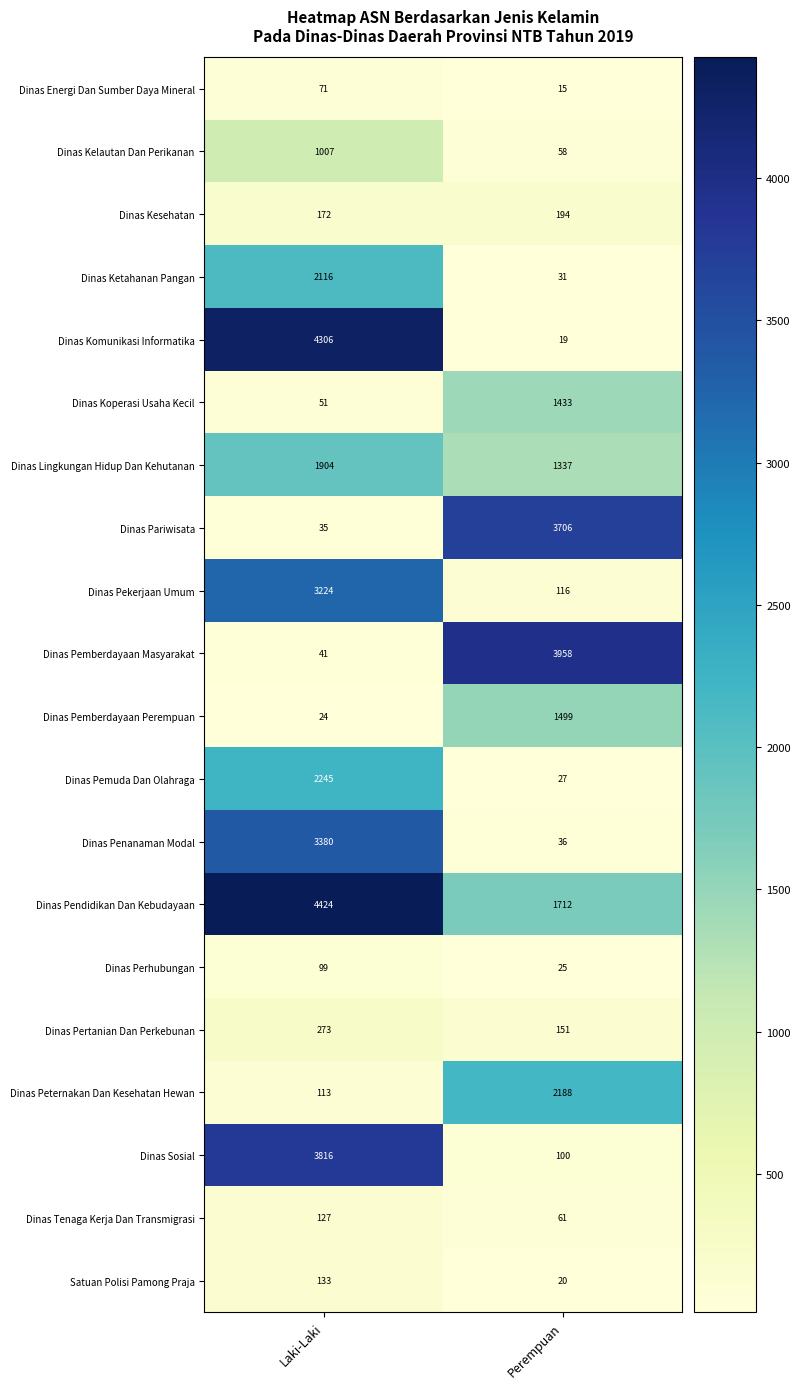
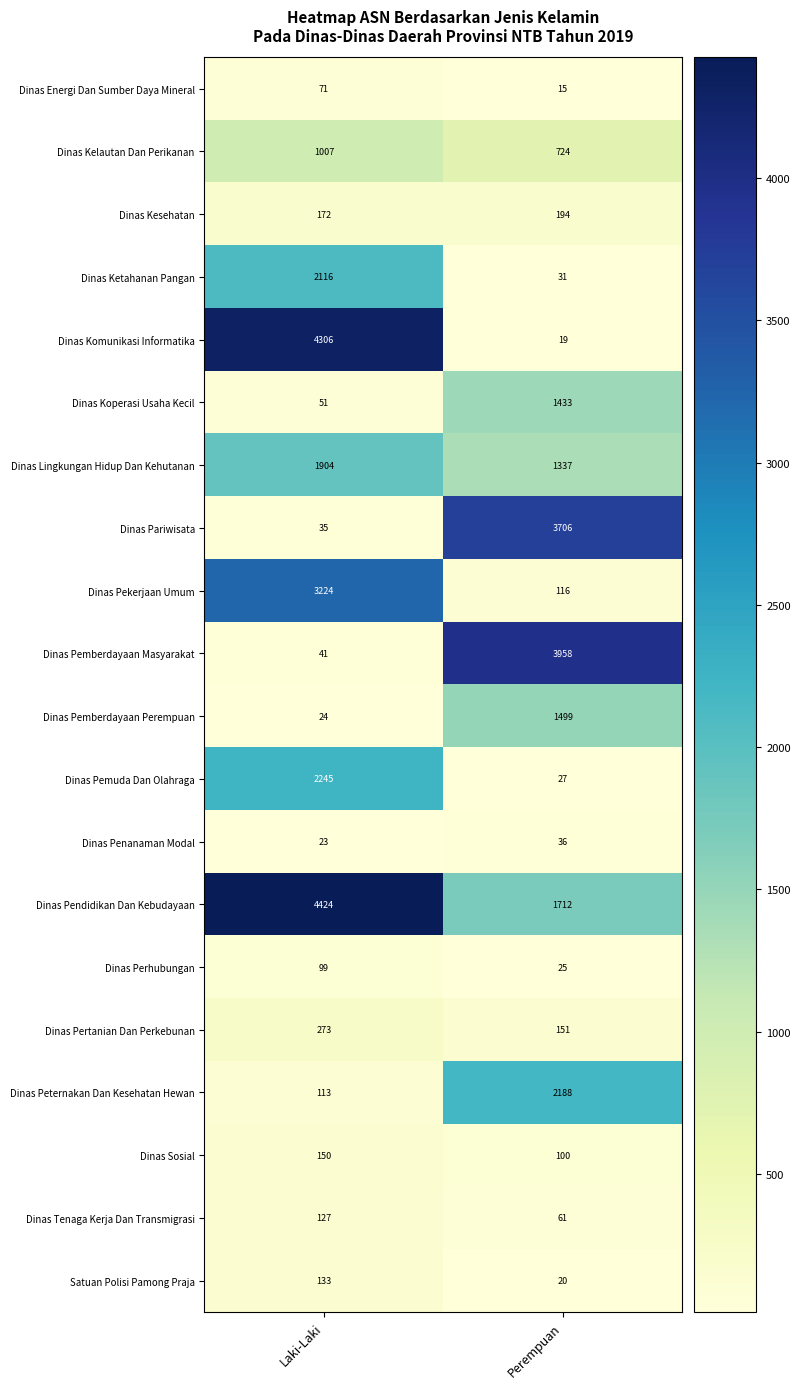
Dinas Kelautan Dan Perikanan, Perempuan: 58 -> 724
Dinas Penanaman Modal, Laki-Laki: 3380 -> 23
Dinas Sosial, Laki-Laki: 3816 -> 150
